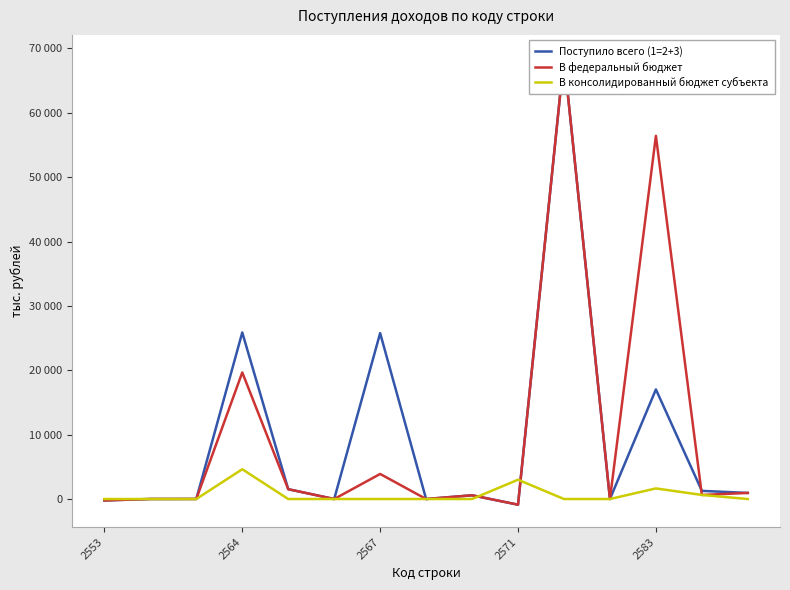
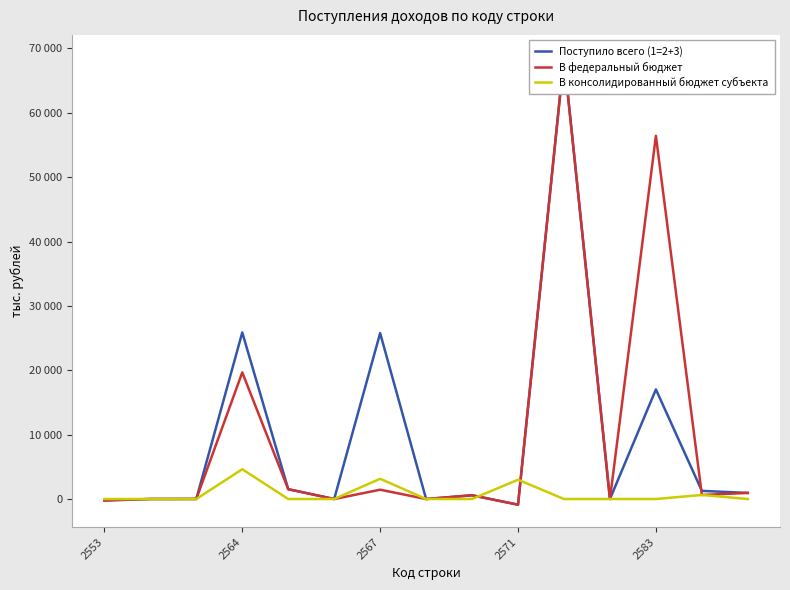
В федеральный бюджет, 2567: 4000 -> 1000
В консолидированный бюджет субъекта, 2567: 0 -> 3000
В консолидированный бюджет субъекта, 2583: 2000 -> 0
